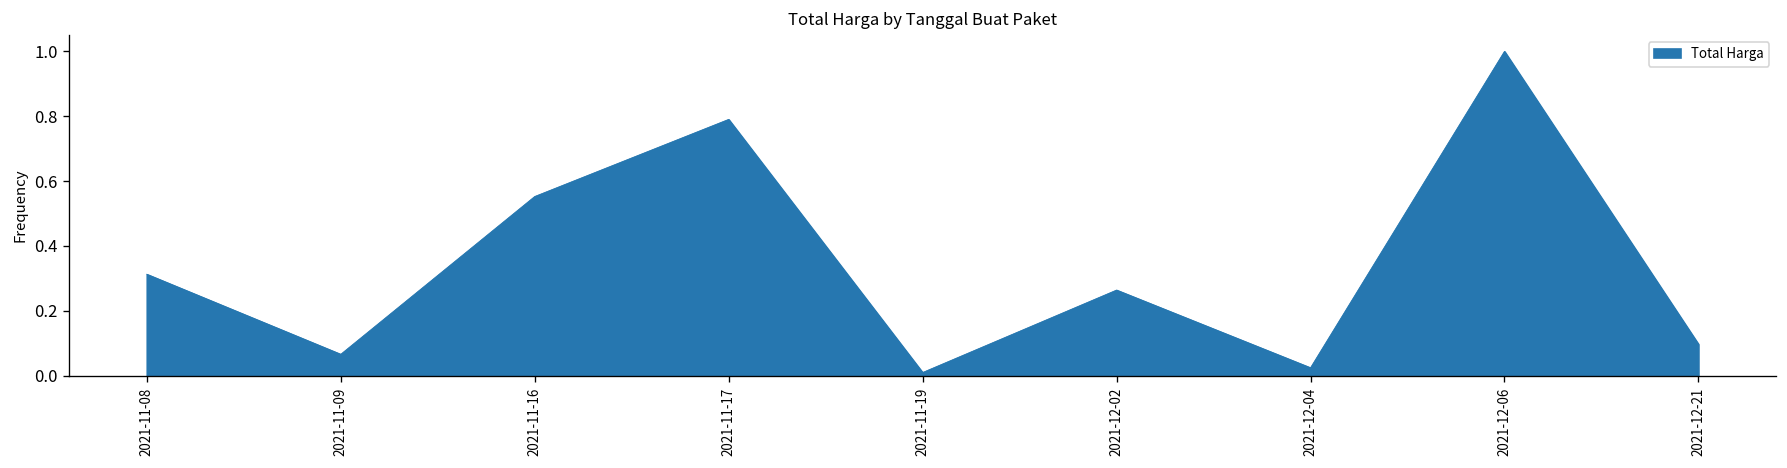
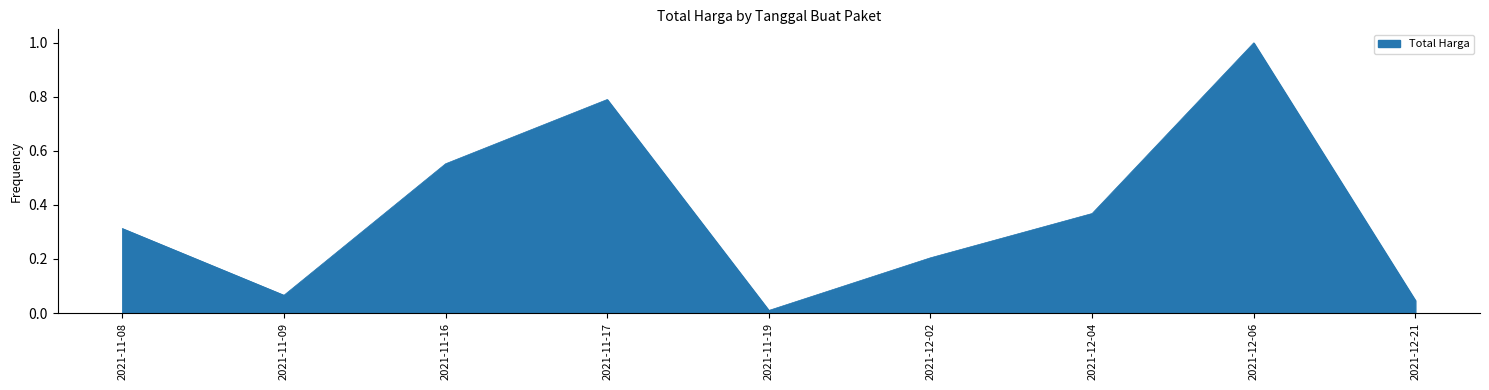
2021-12-02: 0.26 -> 0.20
2021-12-04: 0.02 -> 0.37
2021-12-21: 0.10 -> 0.05
